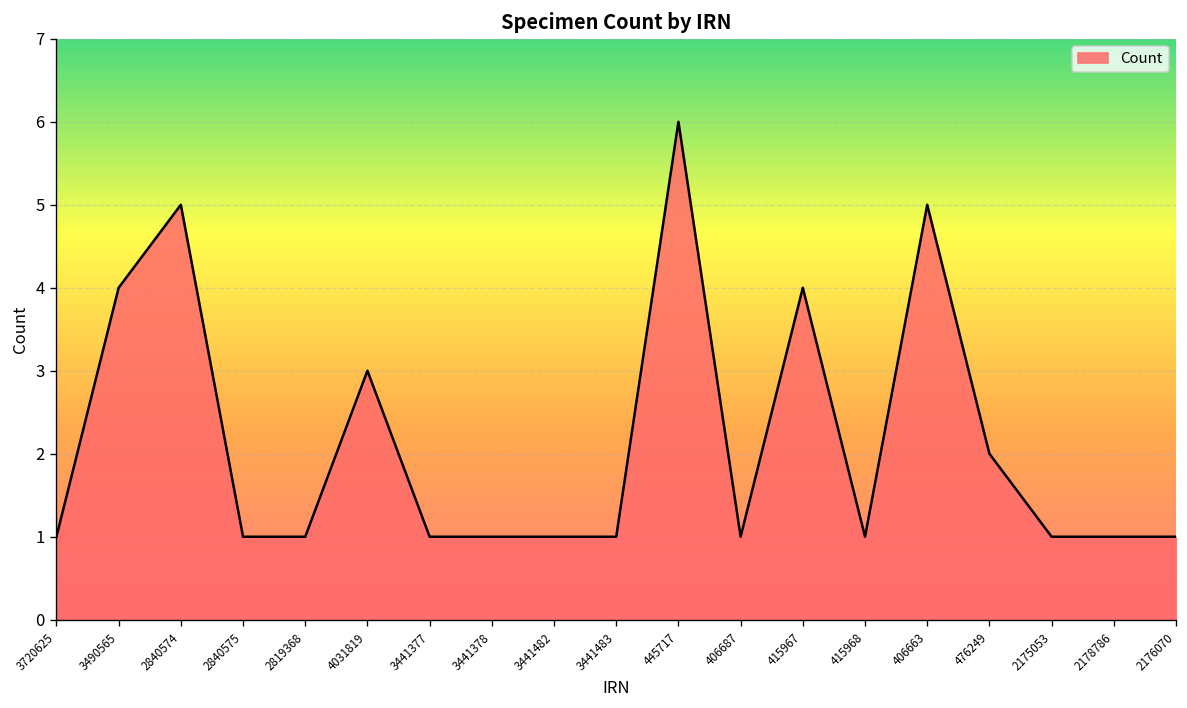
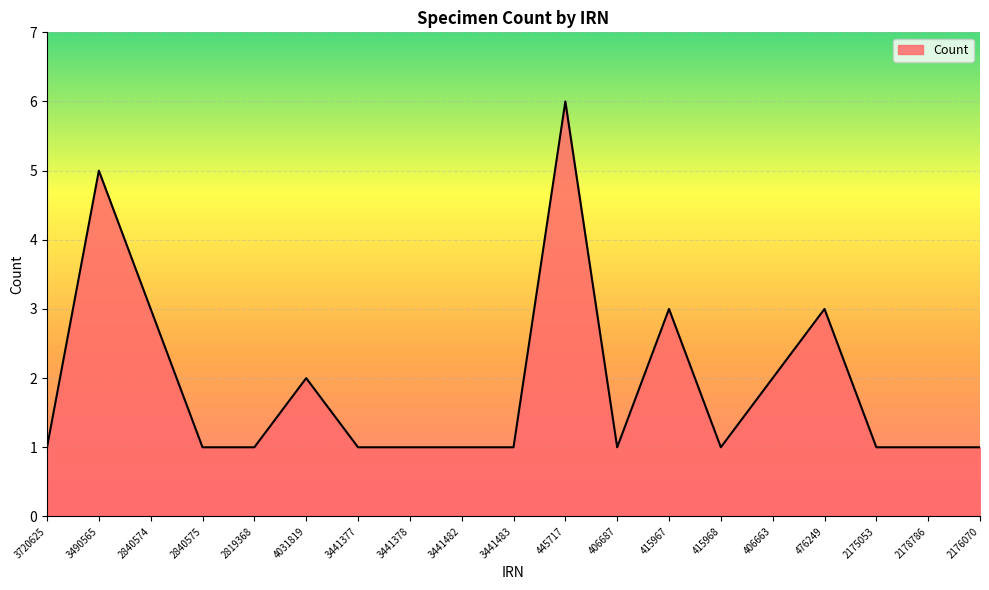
3490565: 4 -> 5
2840574: 5 -> 3
4031819: 3 -> 2
415967: 4 -> 3
406663: 5 -> 2
476249: 2 -> 3
